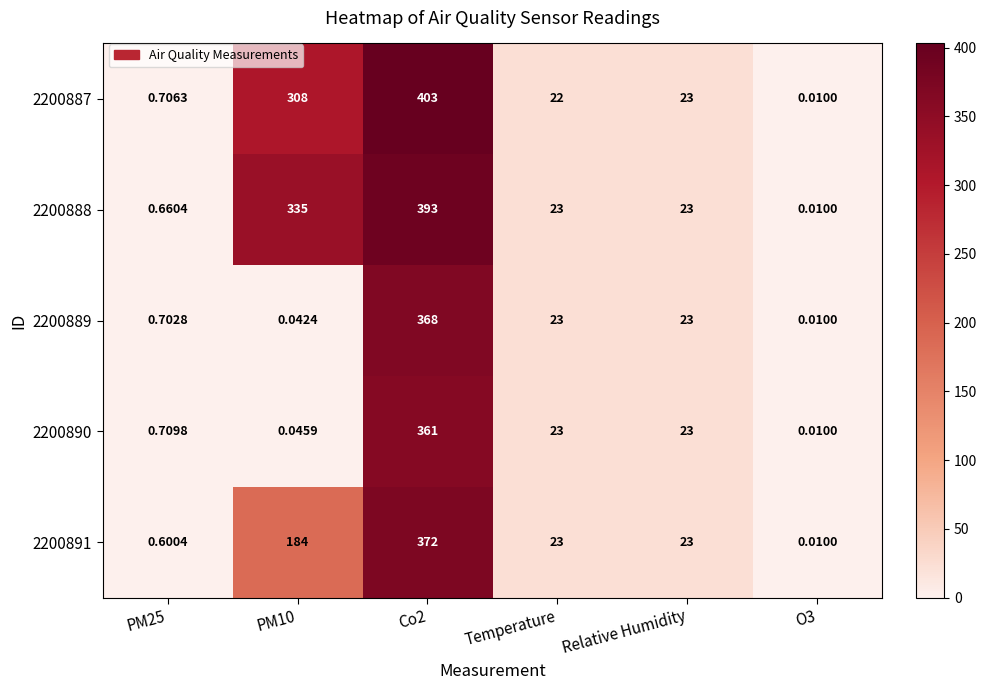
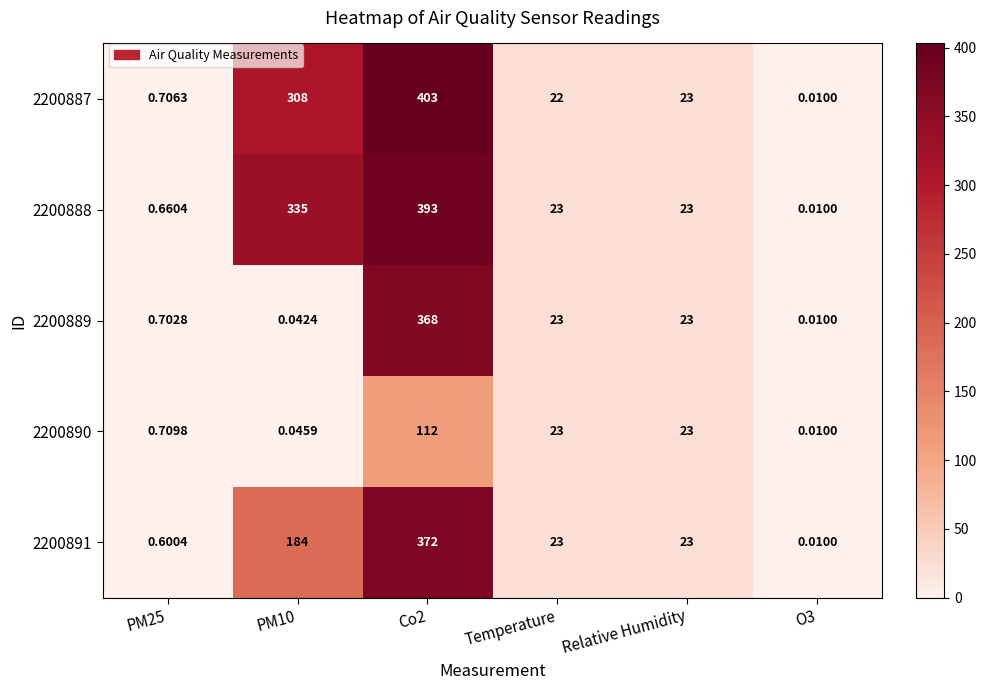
2200890, Co2: 361 -> 112
